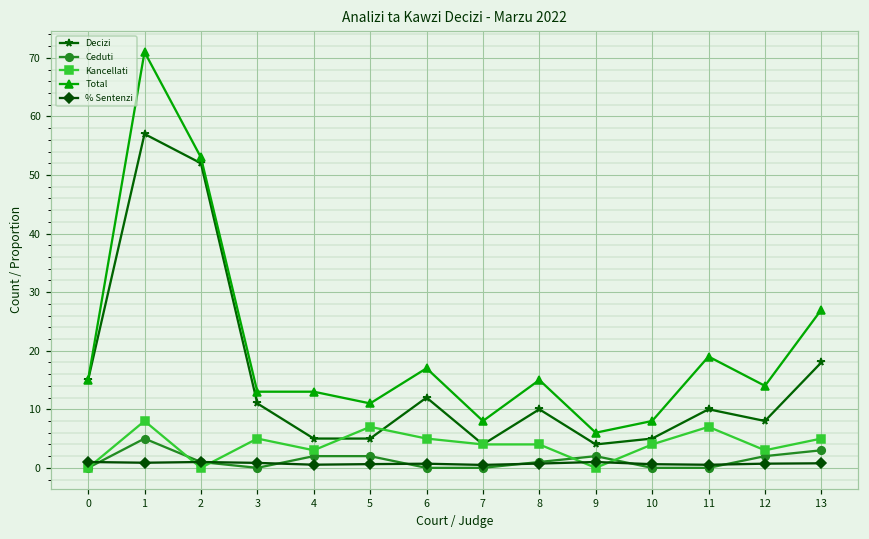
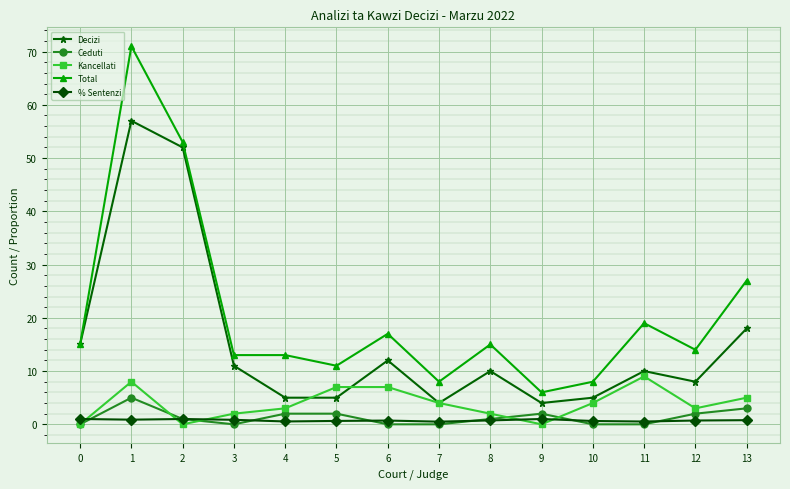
Kancellati, 3: 5 -> 2
Kancellati, 6: 5 -> 7
Kancellati, 8: 4 -> 2
Kancellati, 11: 7 -> 9
